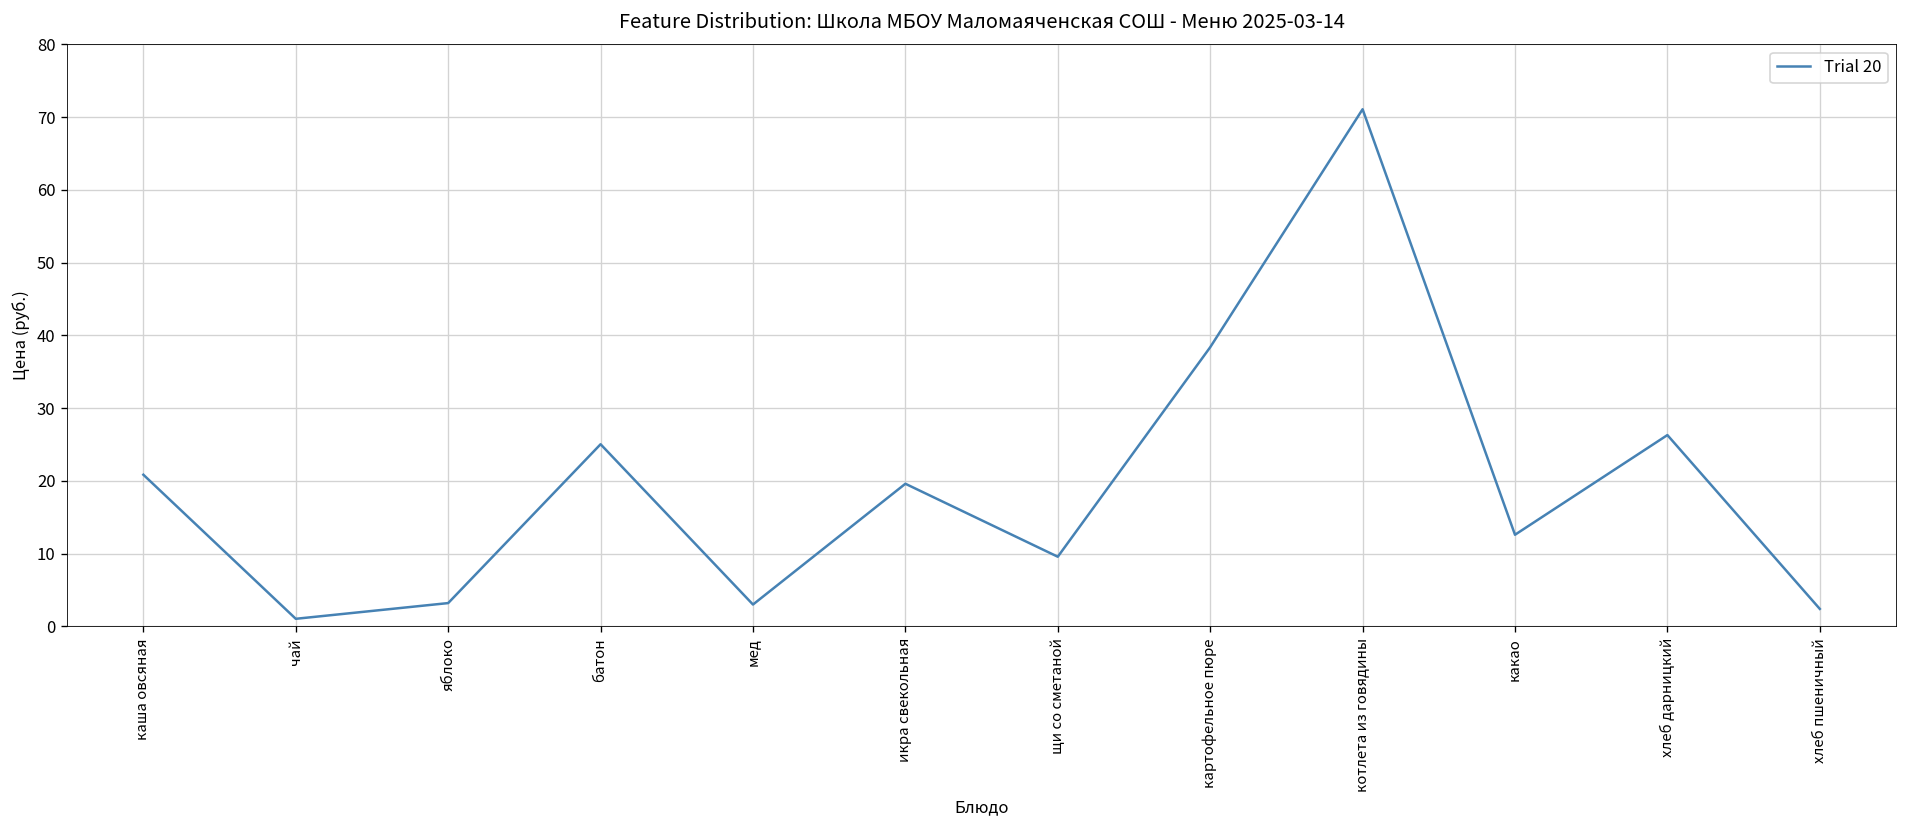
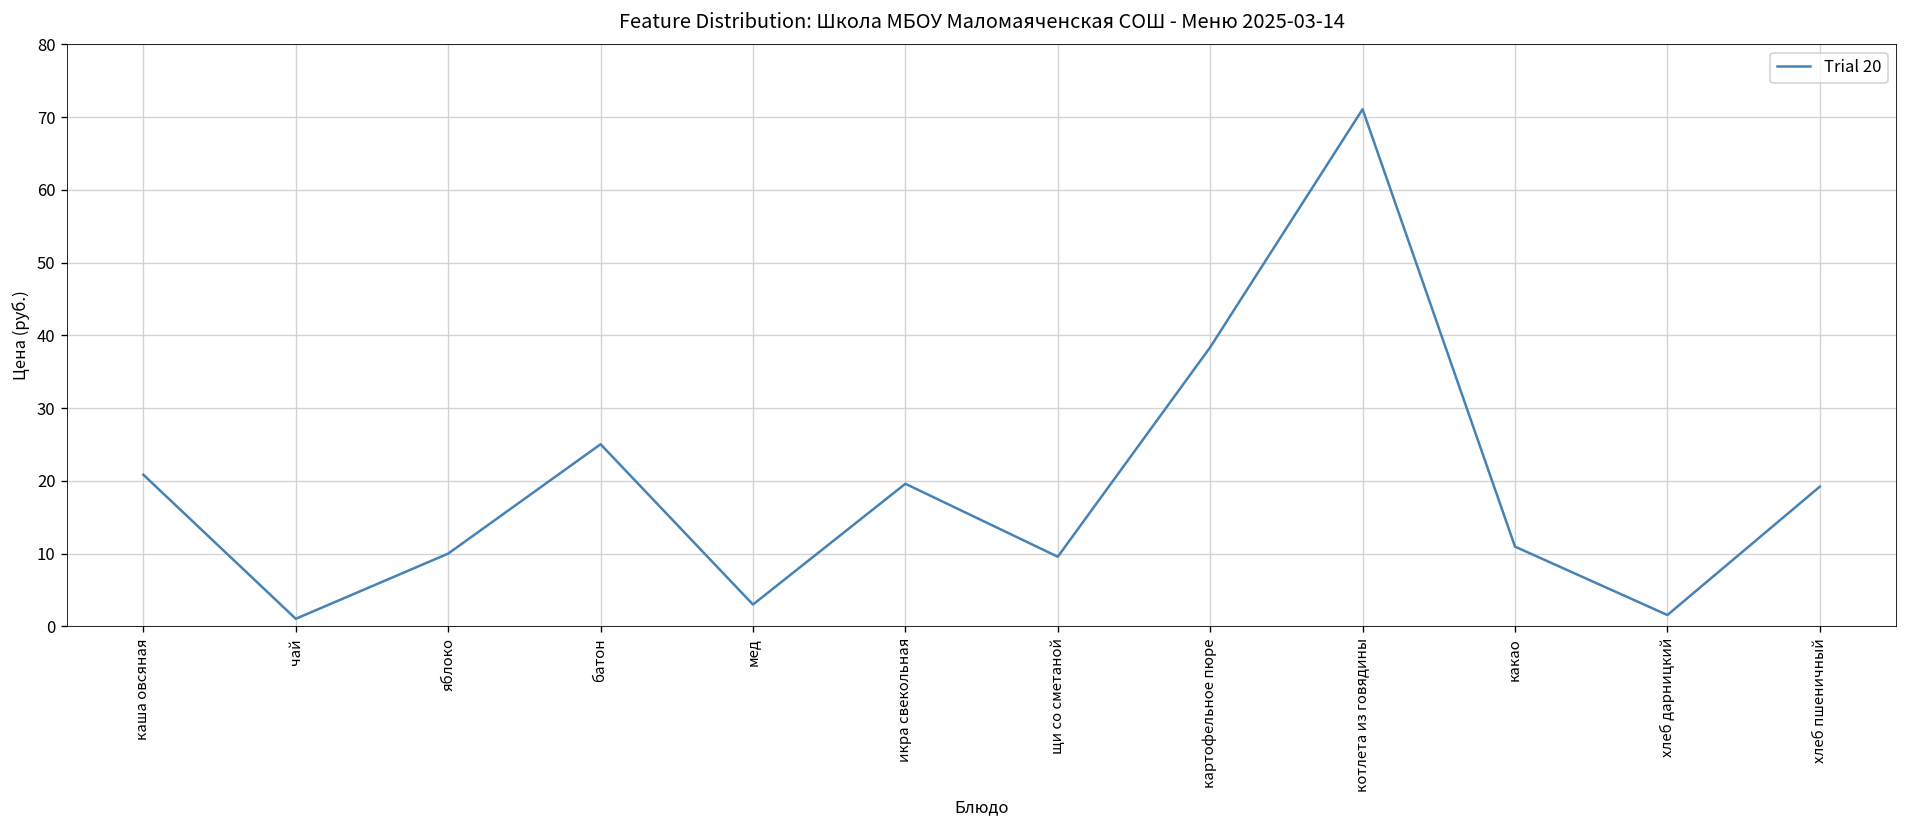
яблоко: 3 -> 10
какао: 13 -> 11
хлеб дарницкий: 26 -> 2
хлеб пшеничный: 2 -> 19
